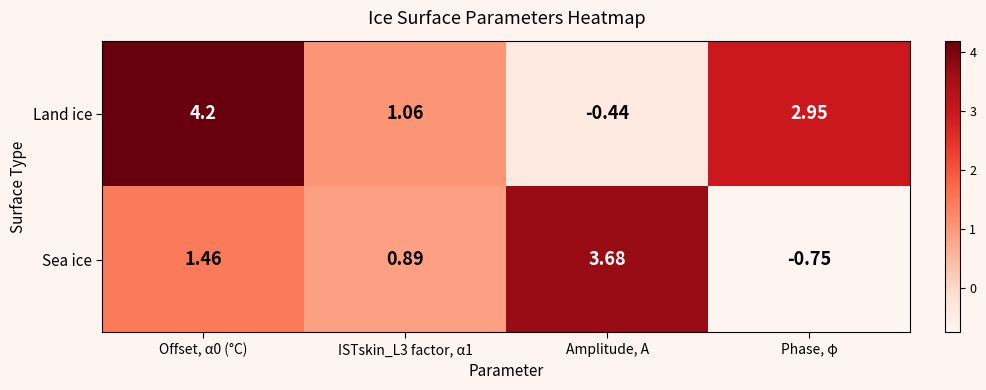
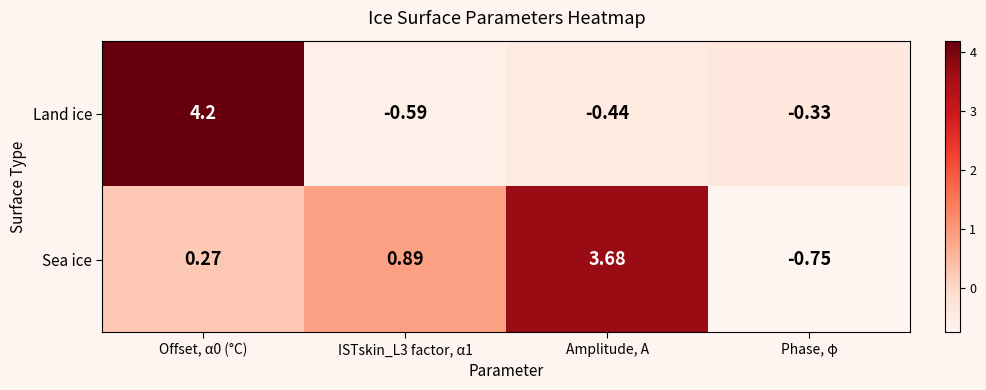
Land ice, ISTskin_L3 factor, α1: 1.06 -> -0.59
Land ice, Phase, φ: 2.95 -> -0.33
Sea ice, Offset, α0 (°C): 1.46 -> 0.27
